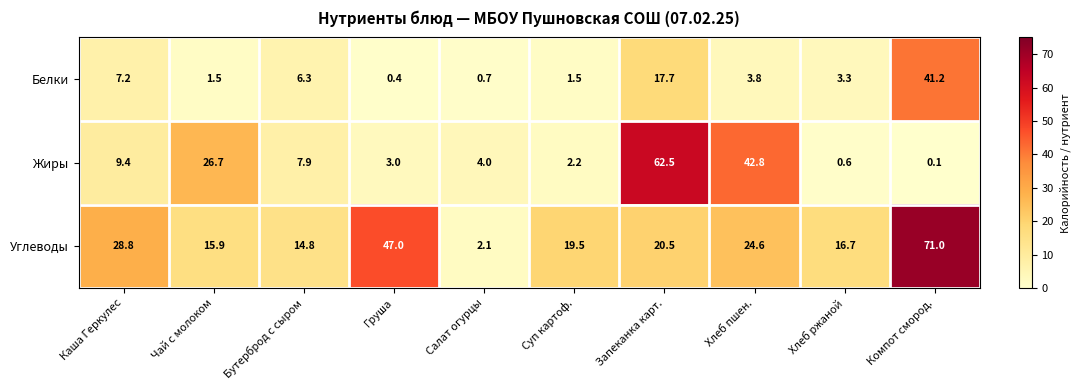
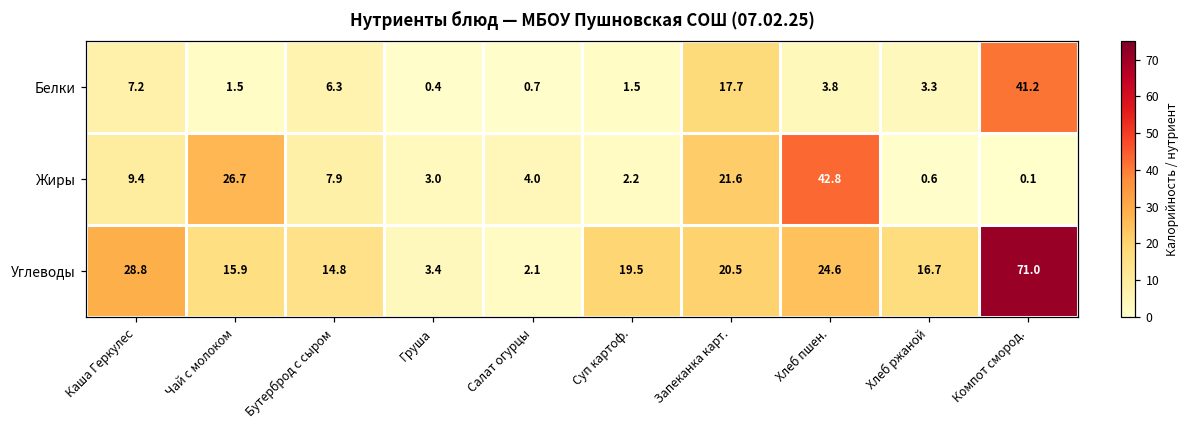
Жиры, Запеканка карт.: 62.5 -> 21.6
Углеводы, Груша: 47.0 -> 3.4
